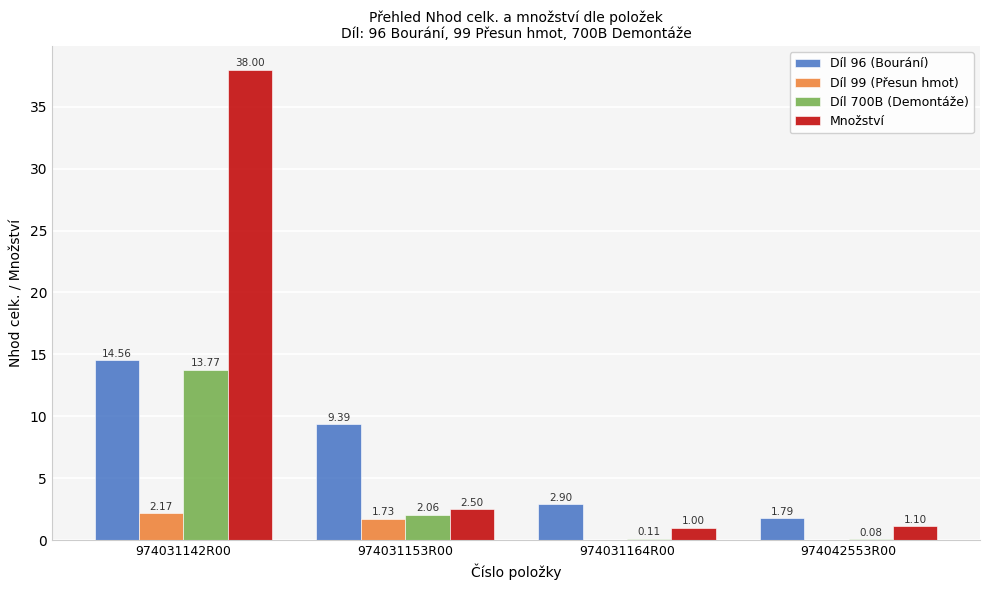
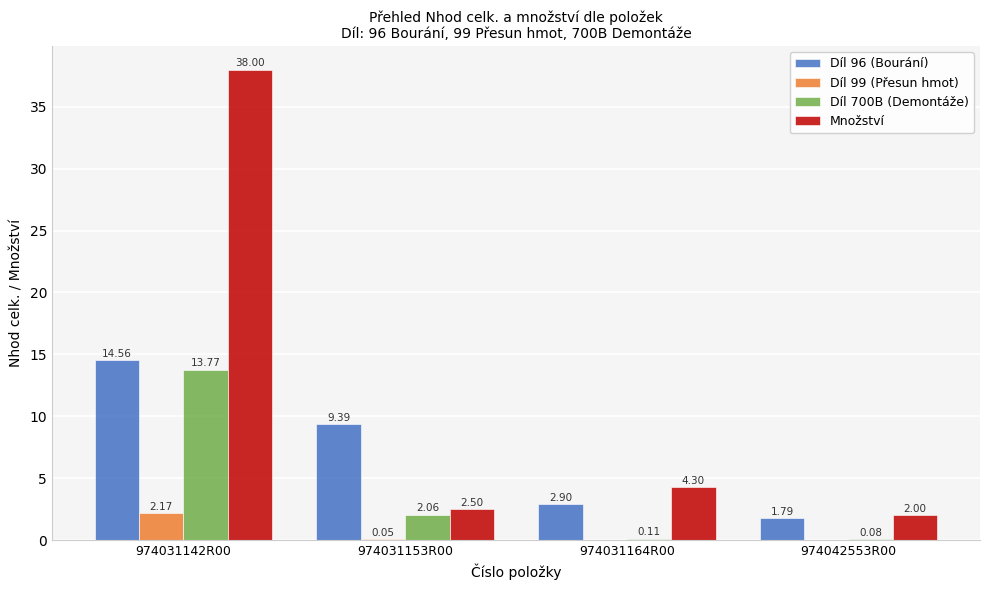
Díl 99 (Přesun hmot), 974031153R00: 1.73 -> 0.05
Množství, 974031164R00: 1.00 -> 4.30
Množství, 974042553R00: 1.10 -> 2.00
